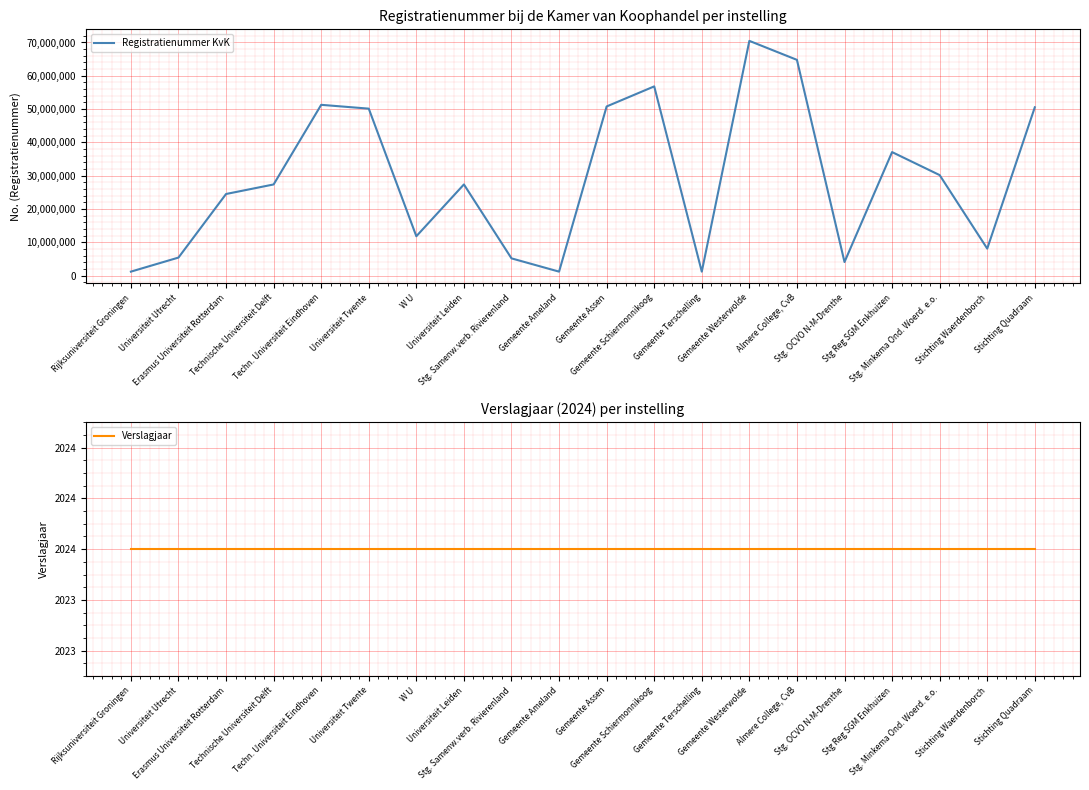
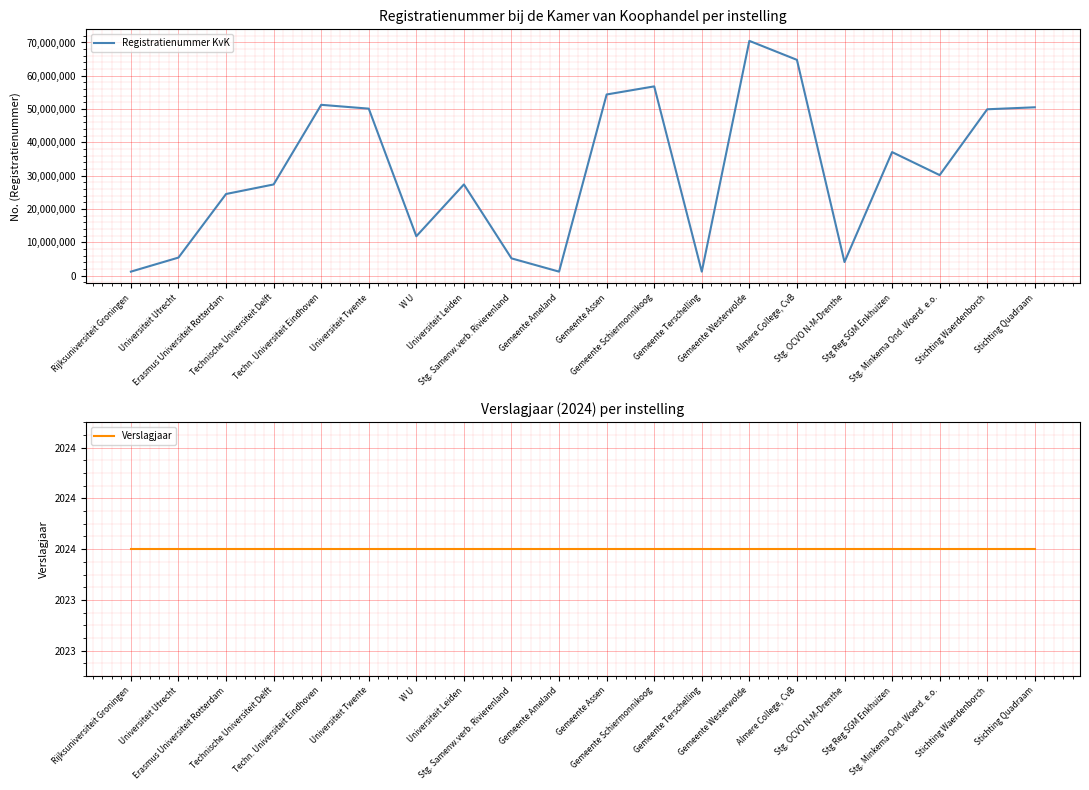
Registratienummer bij de Kamer van Koophandel per instelling, Gemeente Assen: 51,000,000 -> 54,000,000
Registratienummer bij de Kamer van Koophandel per instelling, Stichting Waerdenborch: 8,000,000 -> 50,000,000
